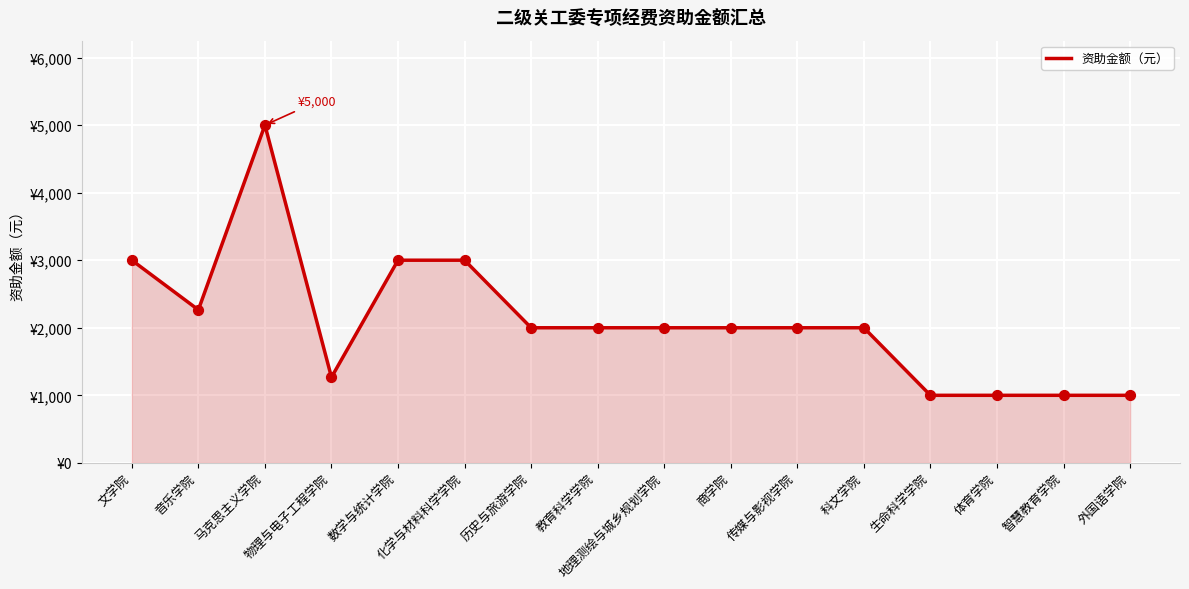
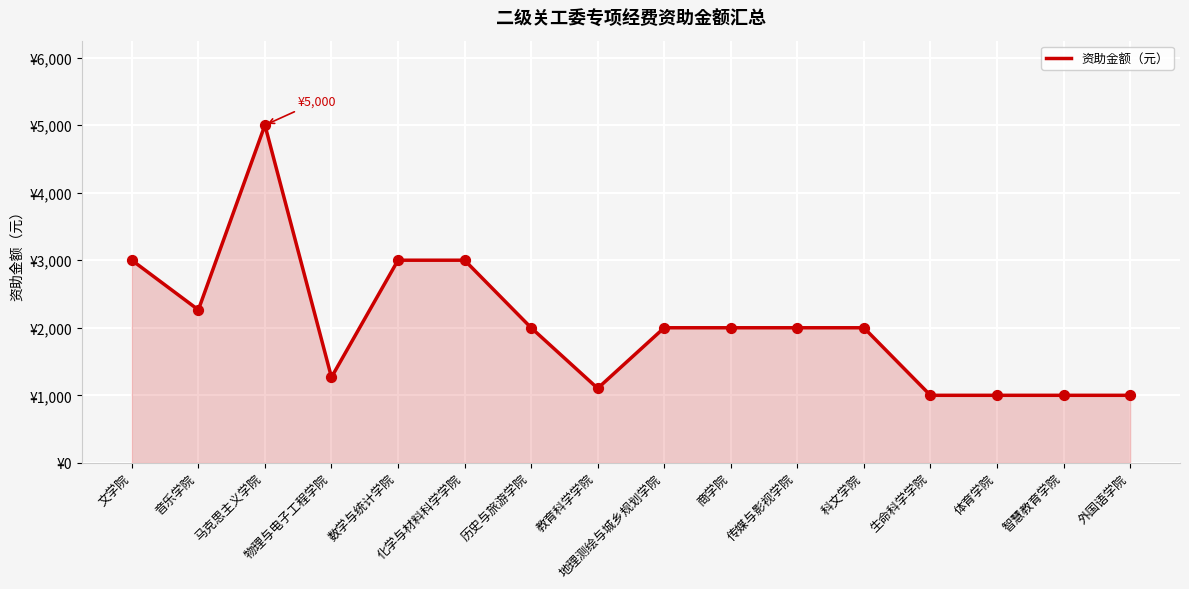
教育科学学院: ¥2,000 -> ¥1,100
